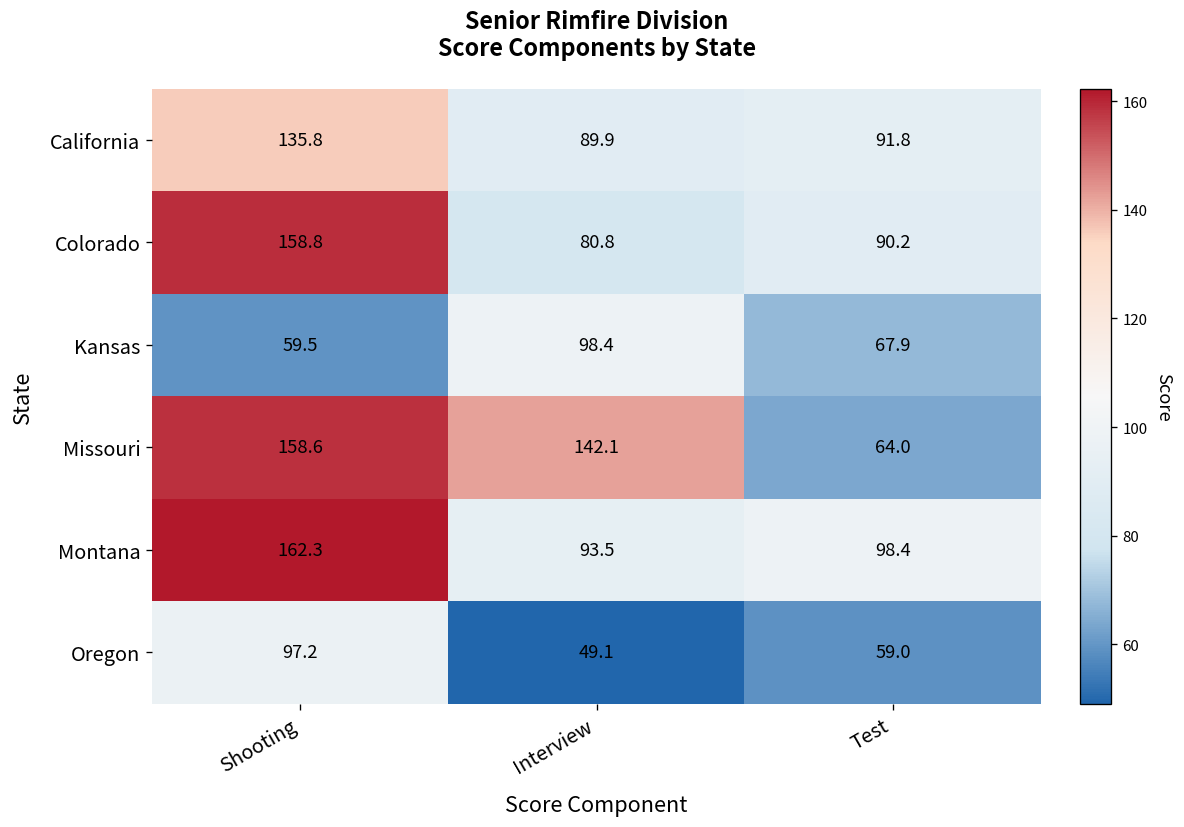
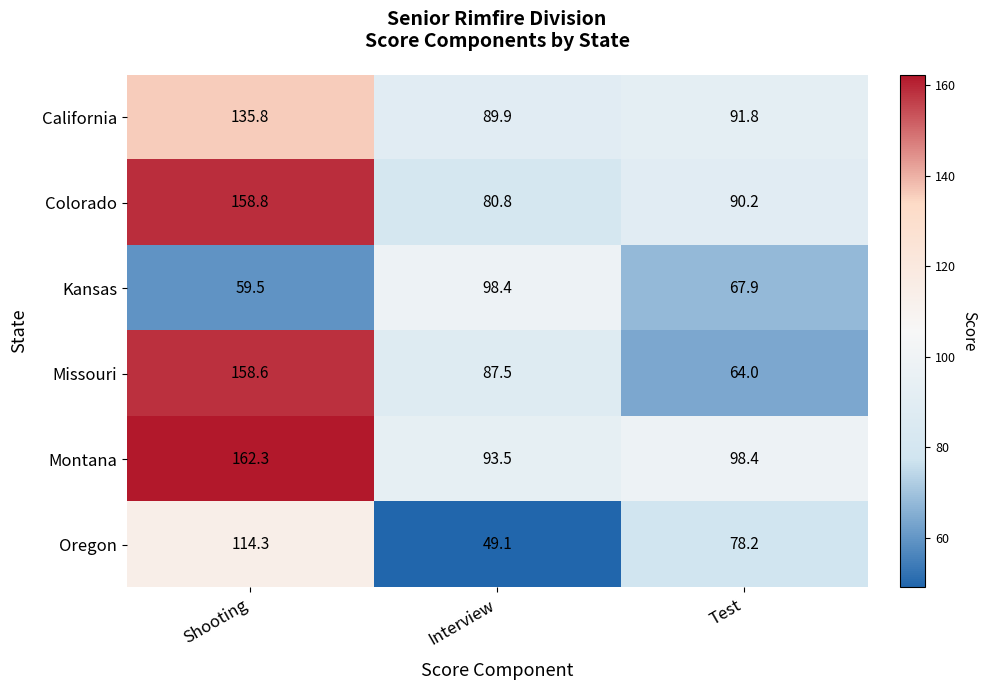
Missouri, Interview: 142.1 -> 87.5
Oregon, Shooting: 97.2 -> 114.3
Oregon, Test: 59.0 -> 78.2
